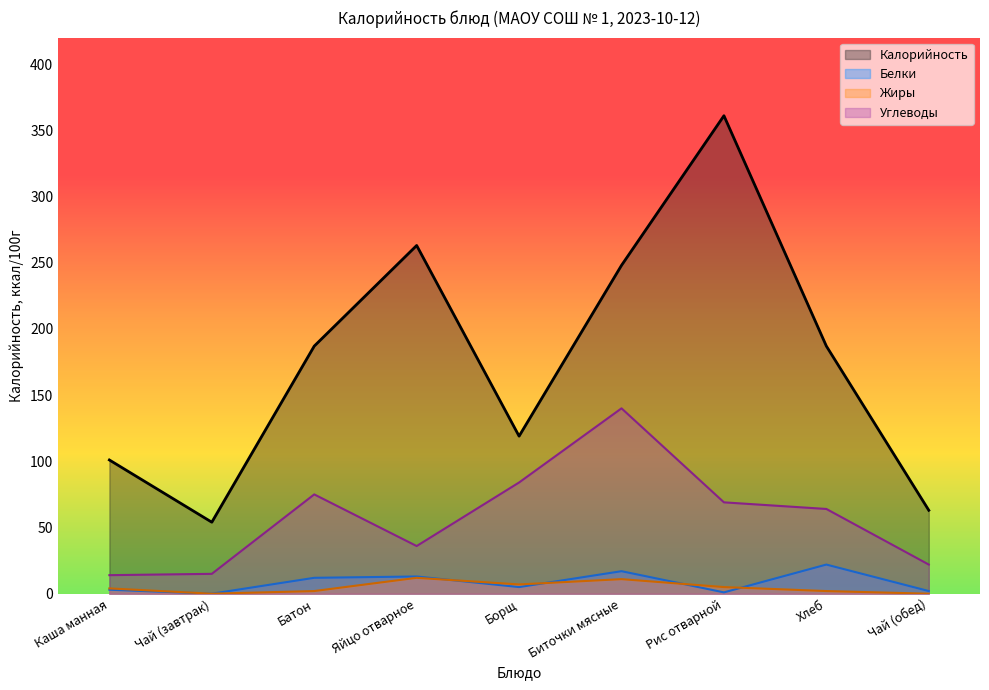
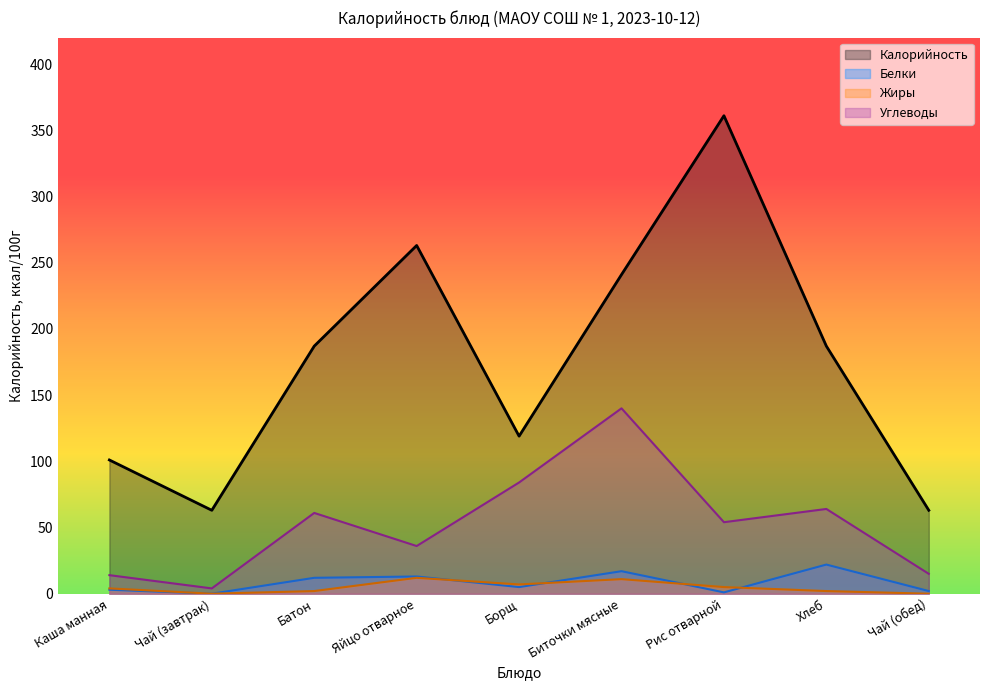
Калорийность, Чай (завтрак): 54 -> 63
Углеводы, Чай (завтрак): 15 -> 4
Углеводы, Батон: 75 -> 61
Калорийность, Биточки мясные: 248 -> 241
Углеводы, Рис отварной: 69 -> 54
Углеводы, Чай (обед): 22 -> 15
